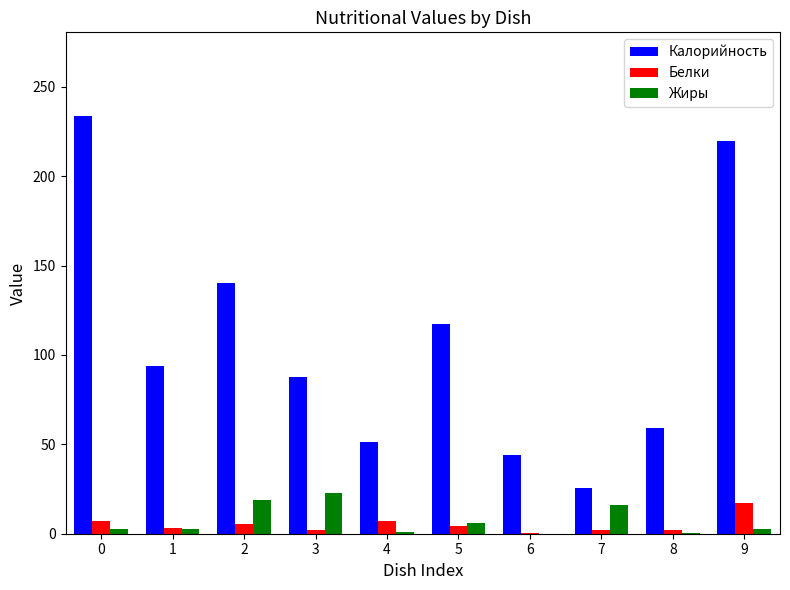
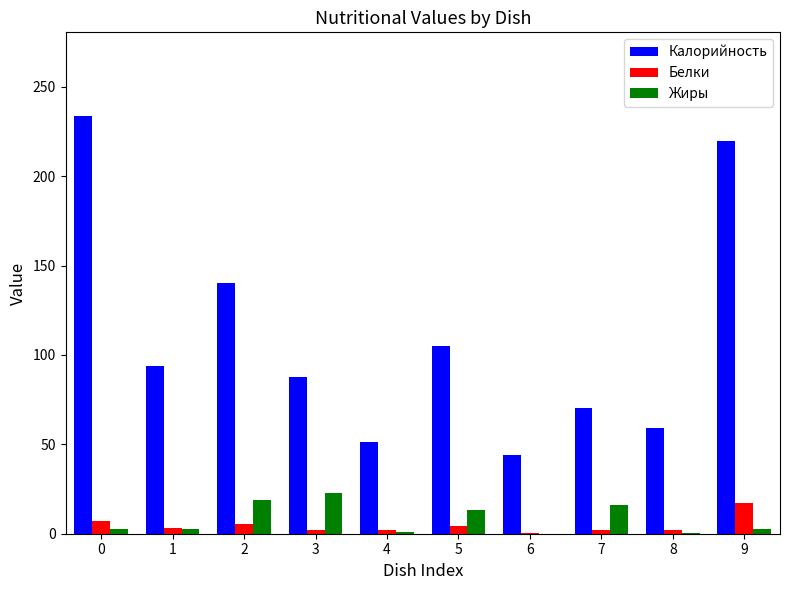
Белки, 4: 7 -> 2
Калорийность, 5: 117 -> 105
Жиры, 5: 6 -> 13
Калорийность, 7: 26 -> 70
